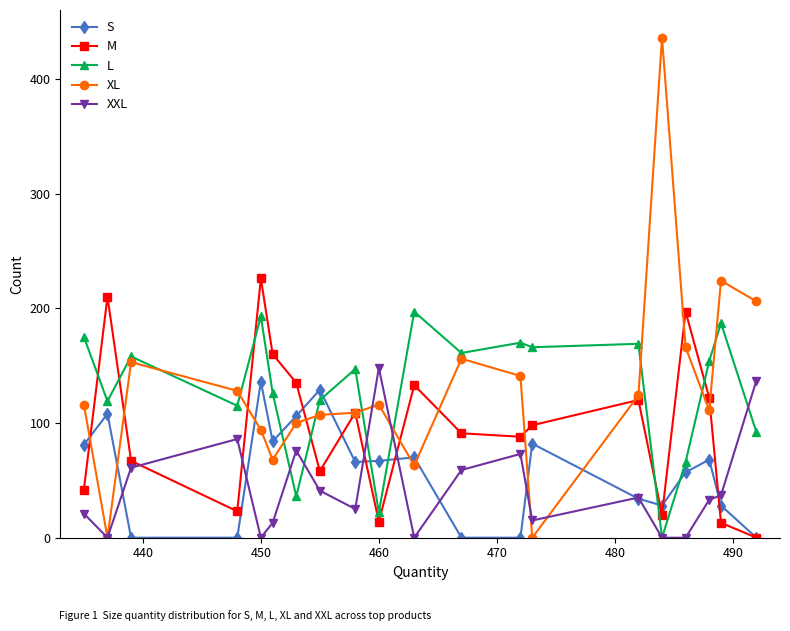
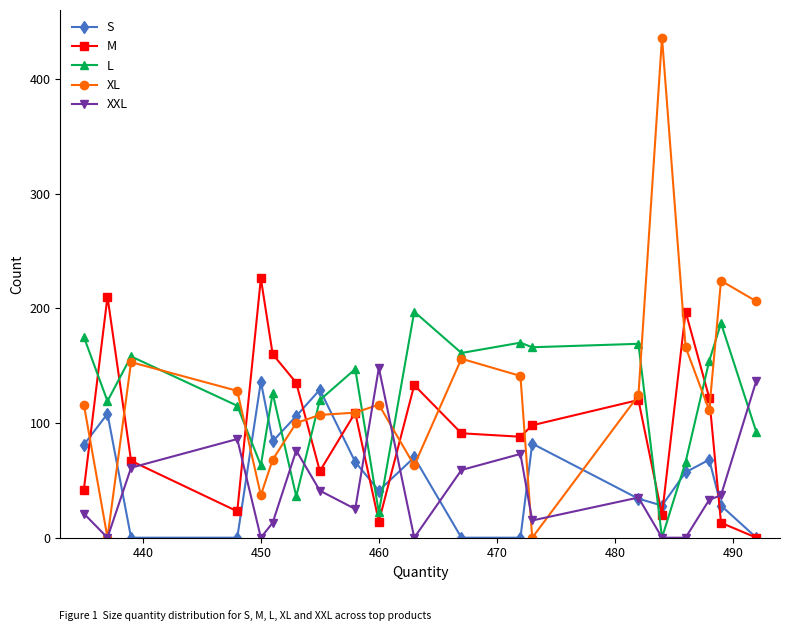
L, 450: 193 -> 63
XL, 450: 94 -> 37
S, 460: 67 -> 41
